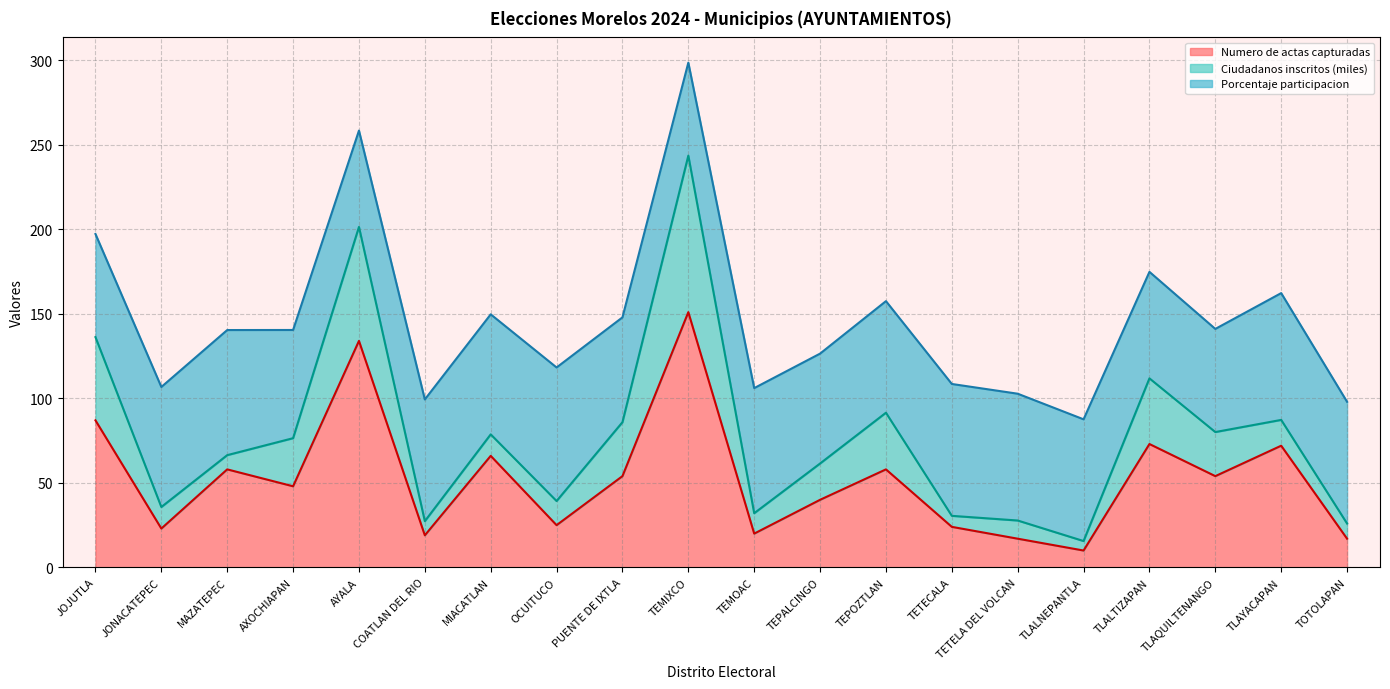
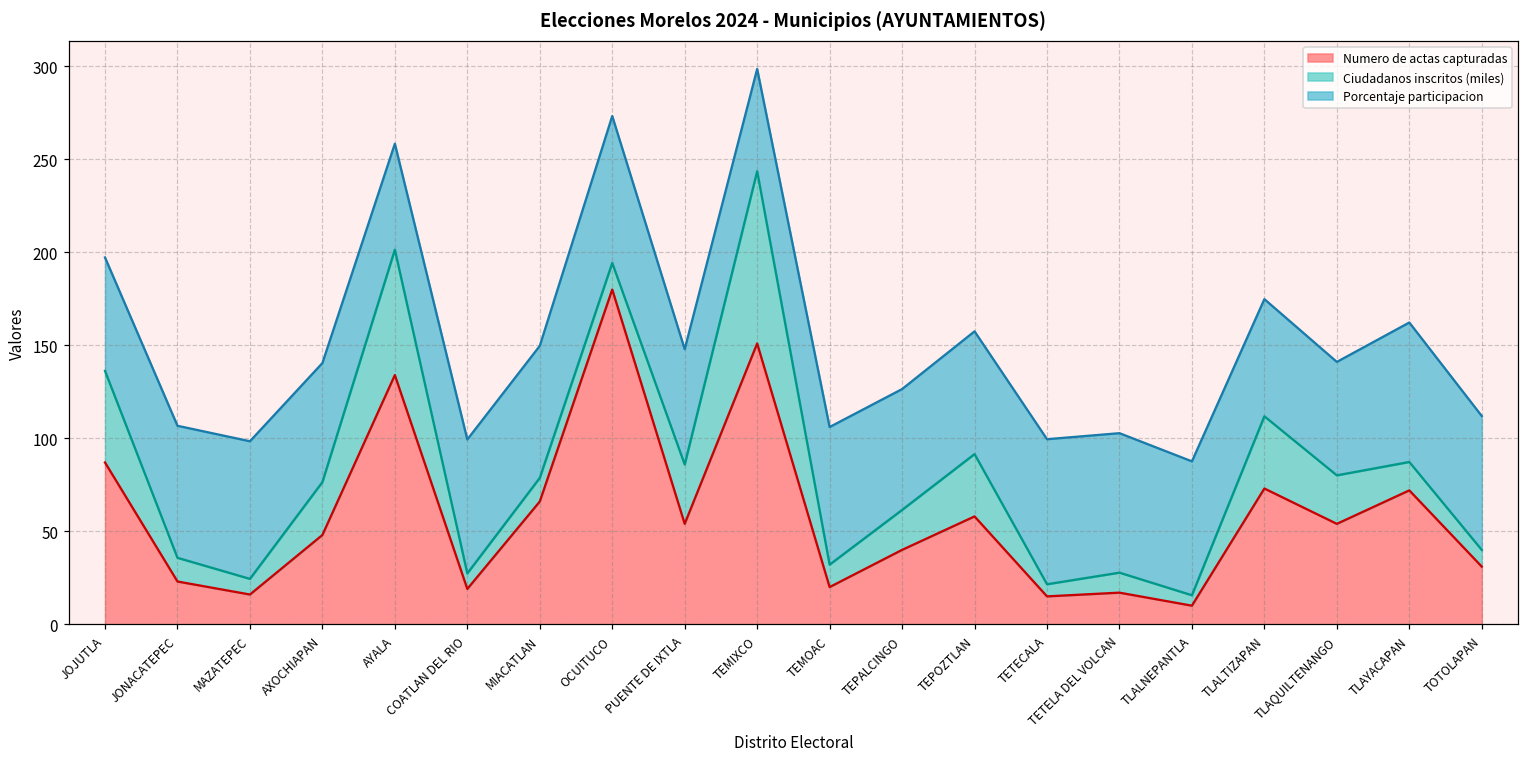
Numero de actas capturadas, MAZATEPEC: 58 -> 16
Numero de actas capturadas, OCUITUCO: 25 -> 180
Numero de actas capturadas, TETECALA: 24 -> 15
Numero de actas capturadas, TOTOLAPAN: 17 -> 31
